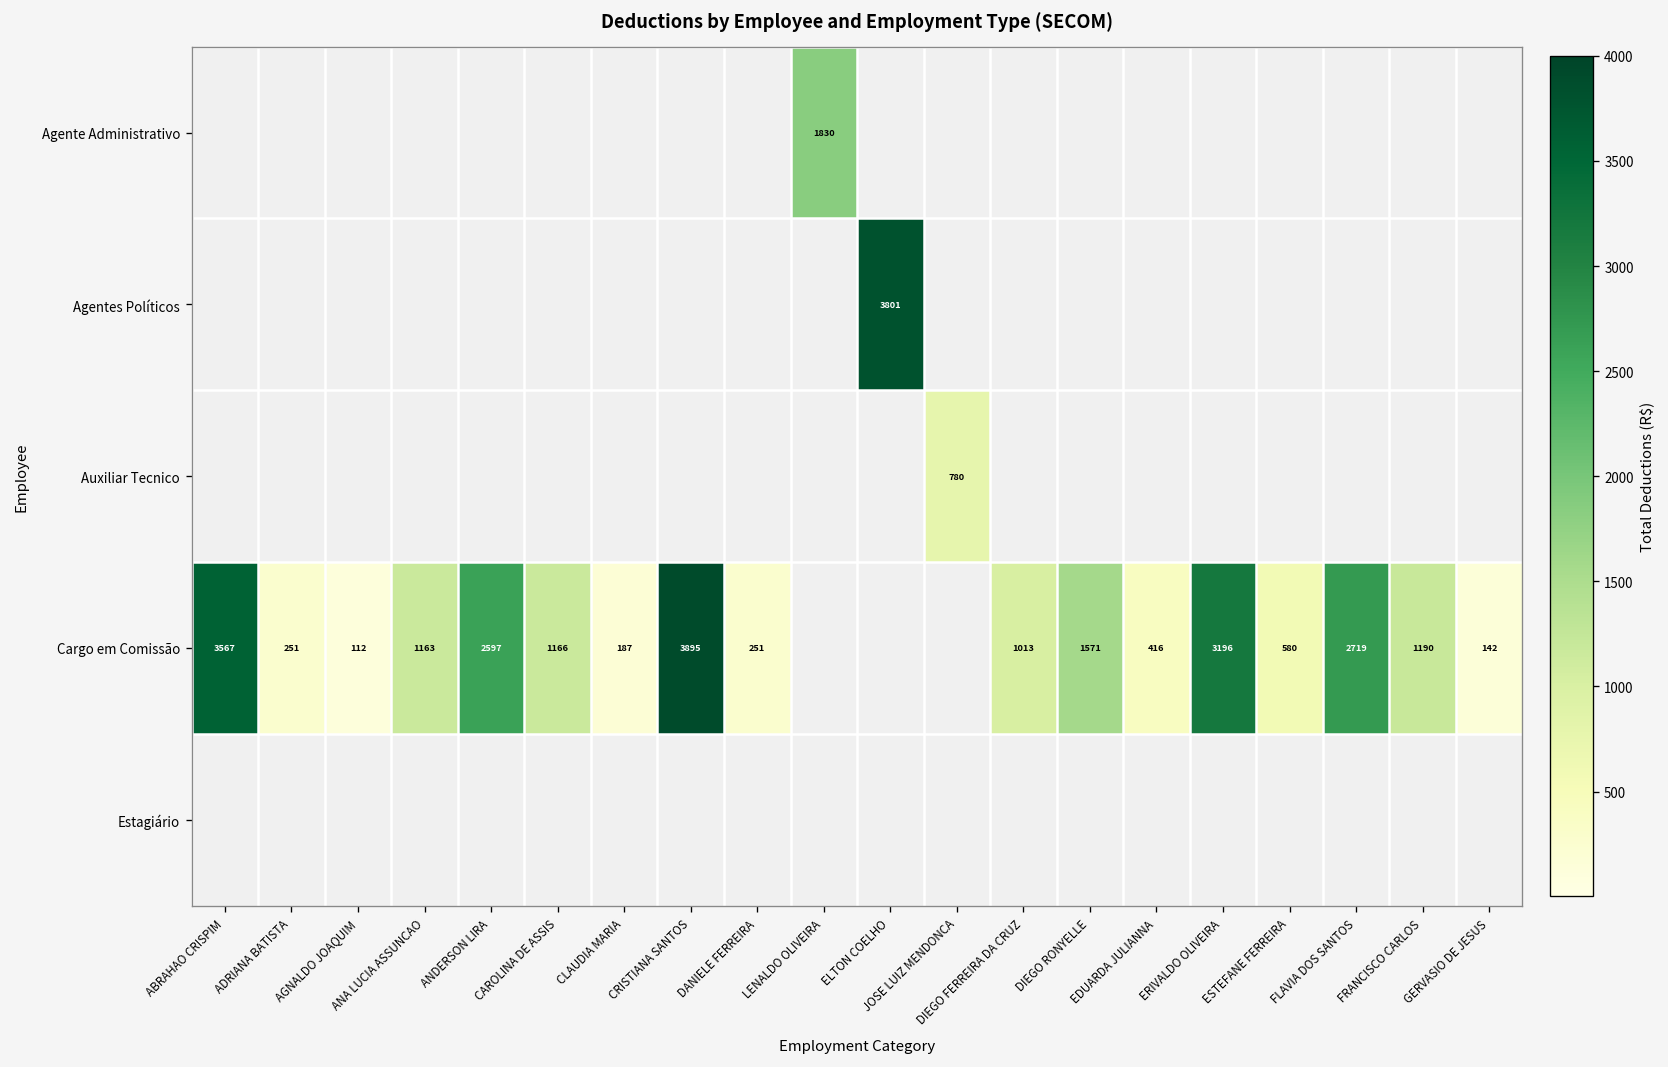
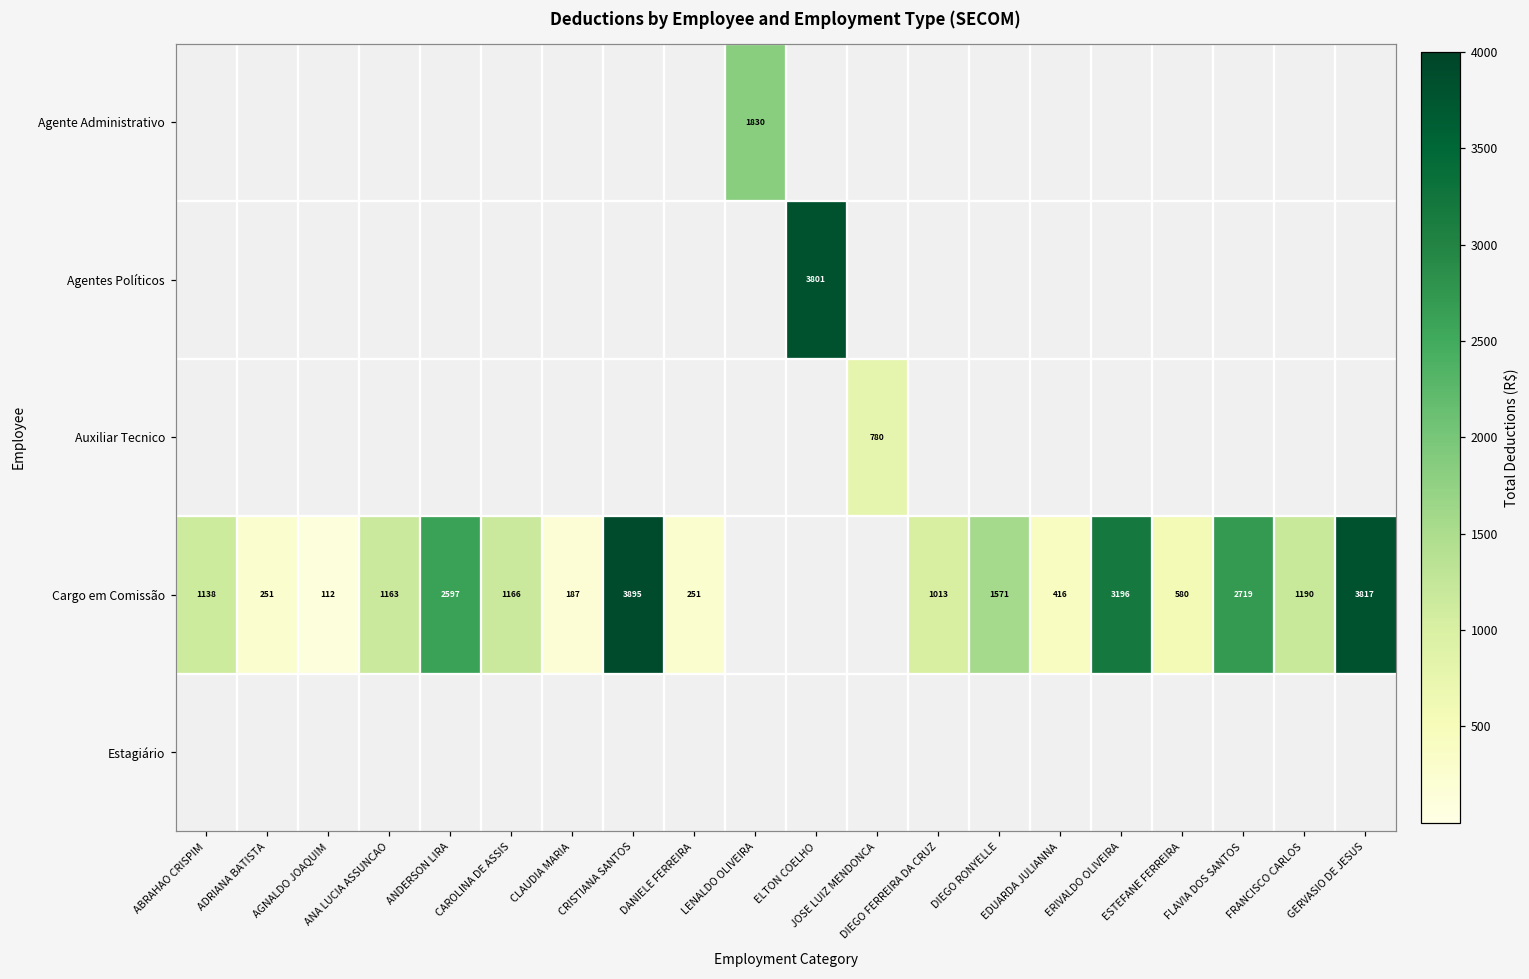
Cargo em Comissão, ABRAHAO CRISPIM: 3567 -> 1138
Cargo em Comissão, GERVASIO DE JESUS: 142 -> 3817
